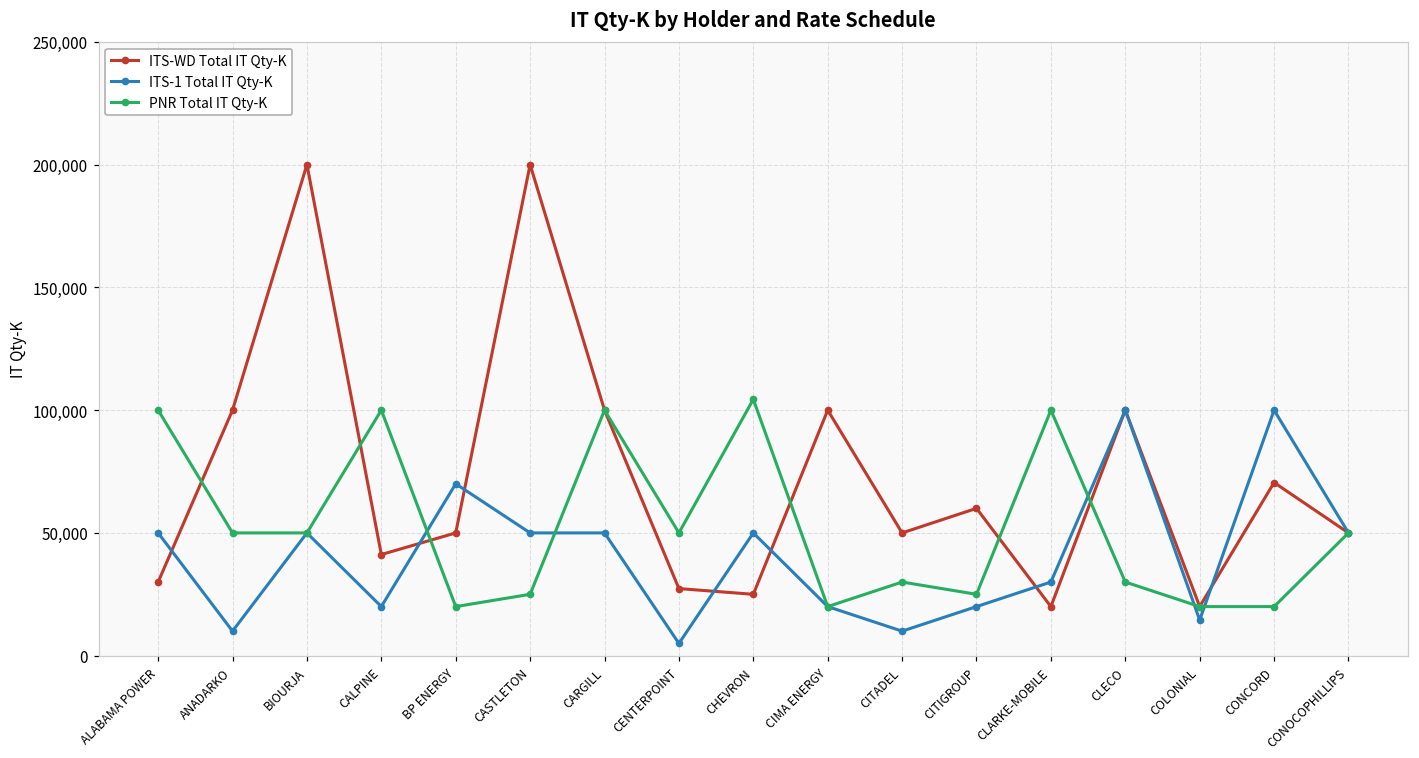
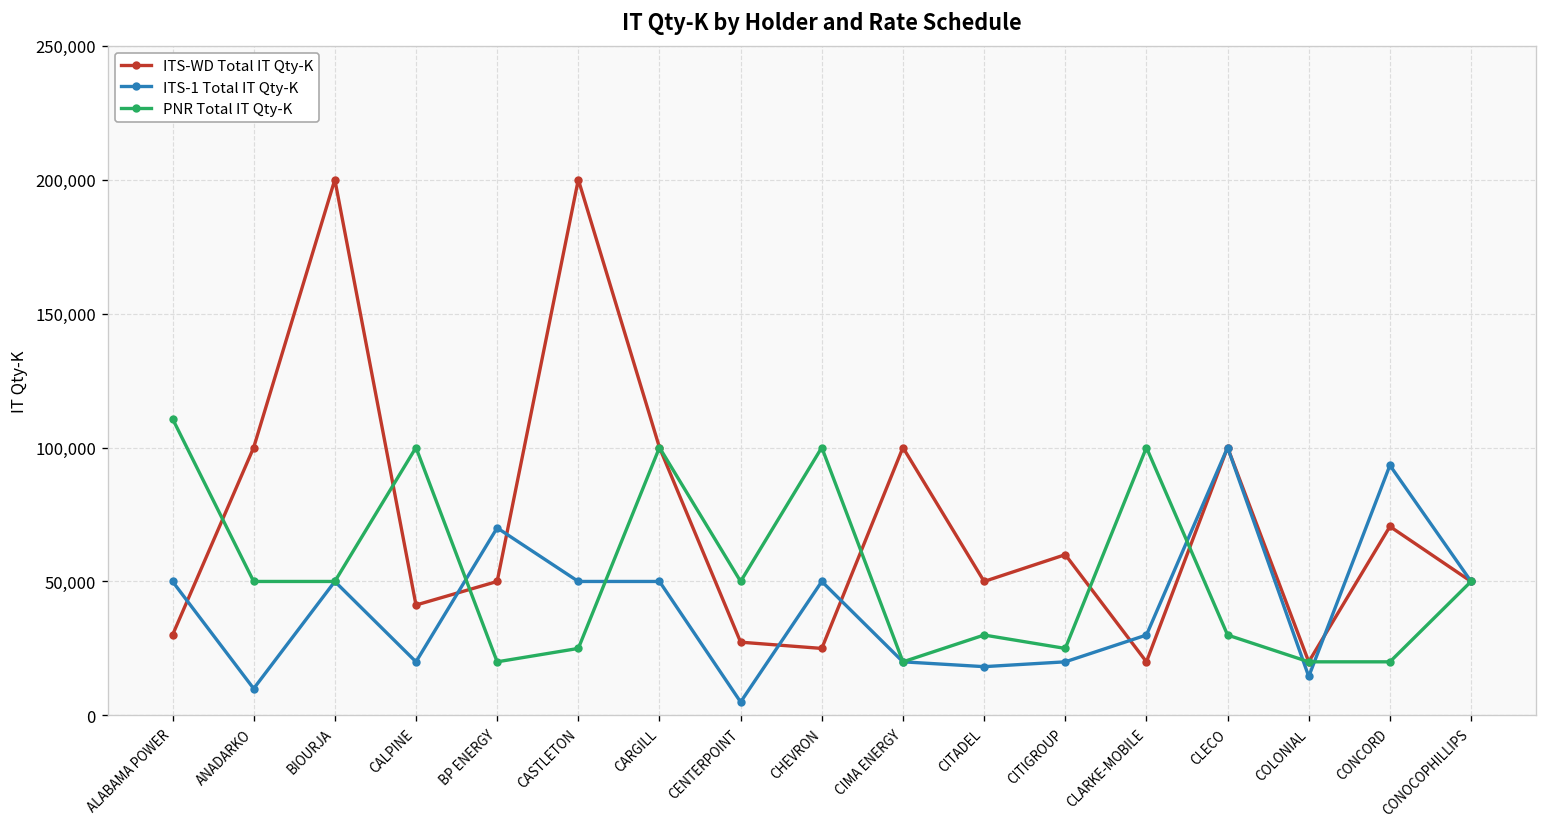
PNR Total IT Qty-K, ALABAMA POWER: 100,000 -> 111,000
PNR Total IT Qty-K, CHEVRON: 104,000 -> 100,000
ITS-1 Total IT Qty-K, CITADEL: 10,000 -> 18,000
ITS-1 Total IT Qty-K, CONCORD: 100,000 -> 93,000
